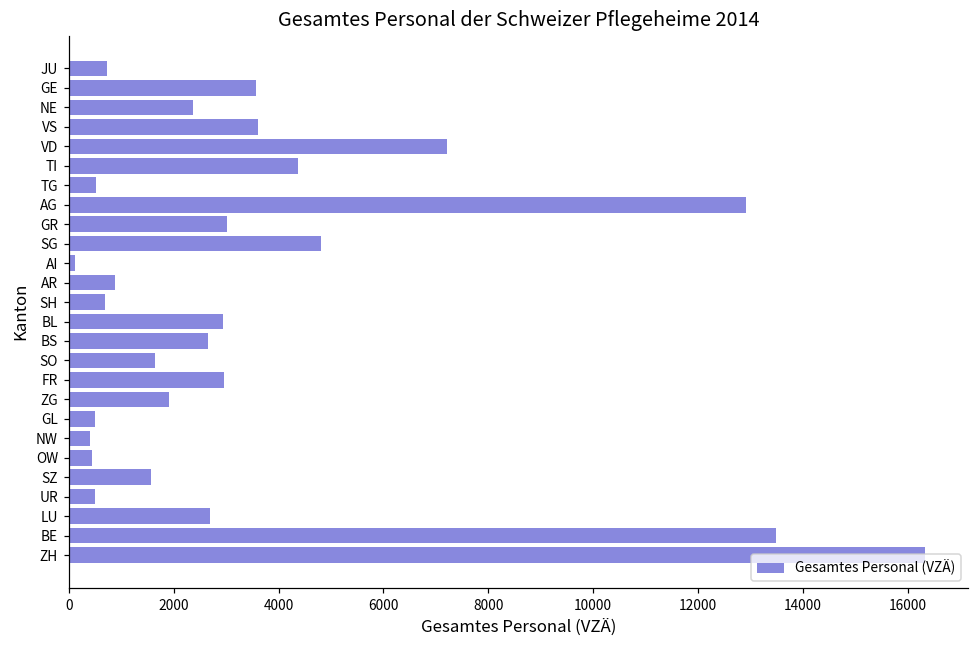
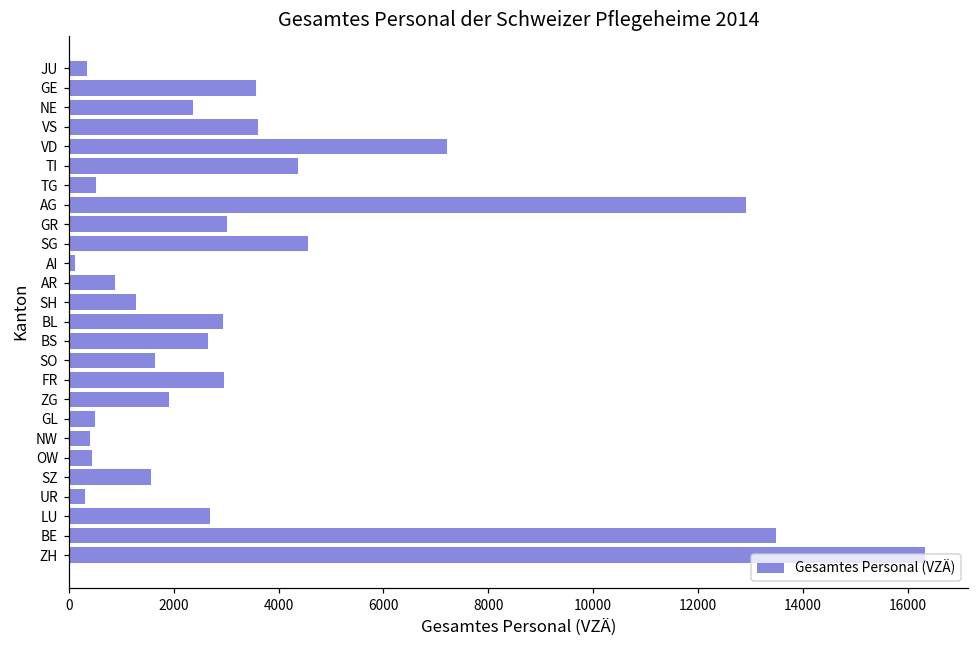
JU: 700 -> 300
SG: 4800 -> 4600
SH: 700 -> 1300
UR: 500 -> 300
